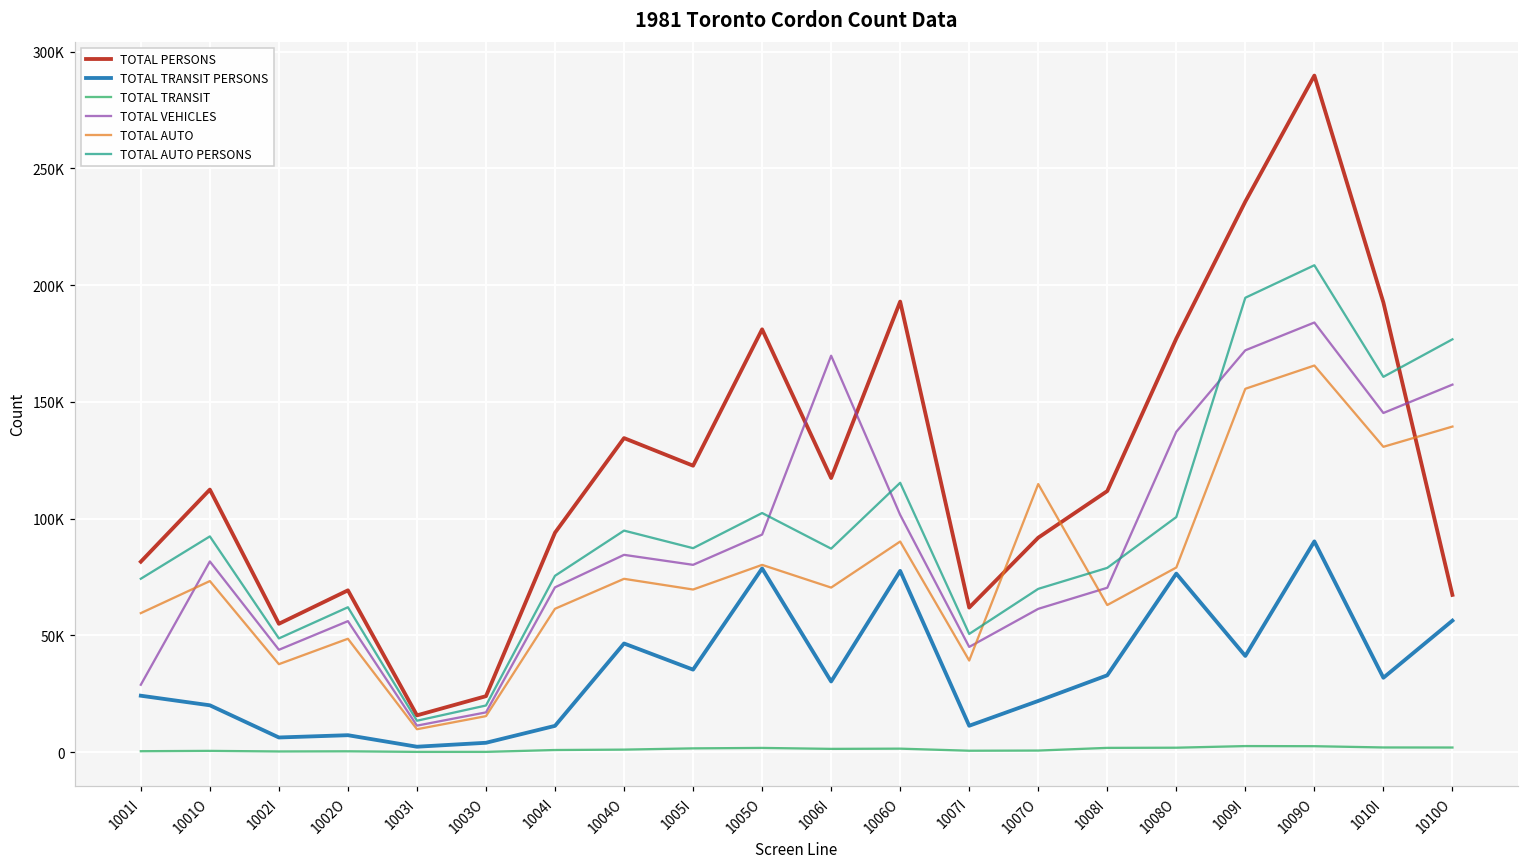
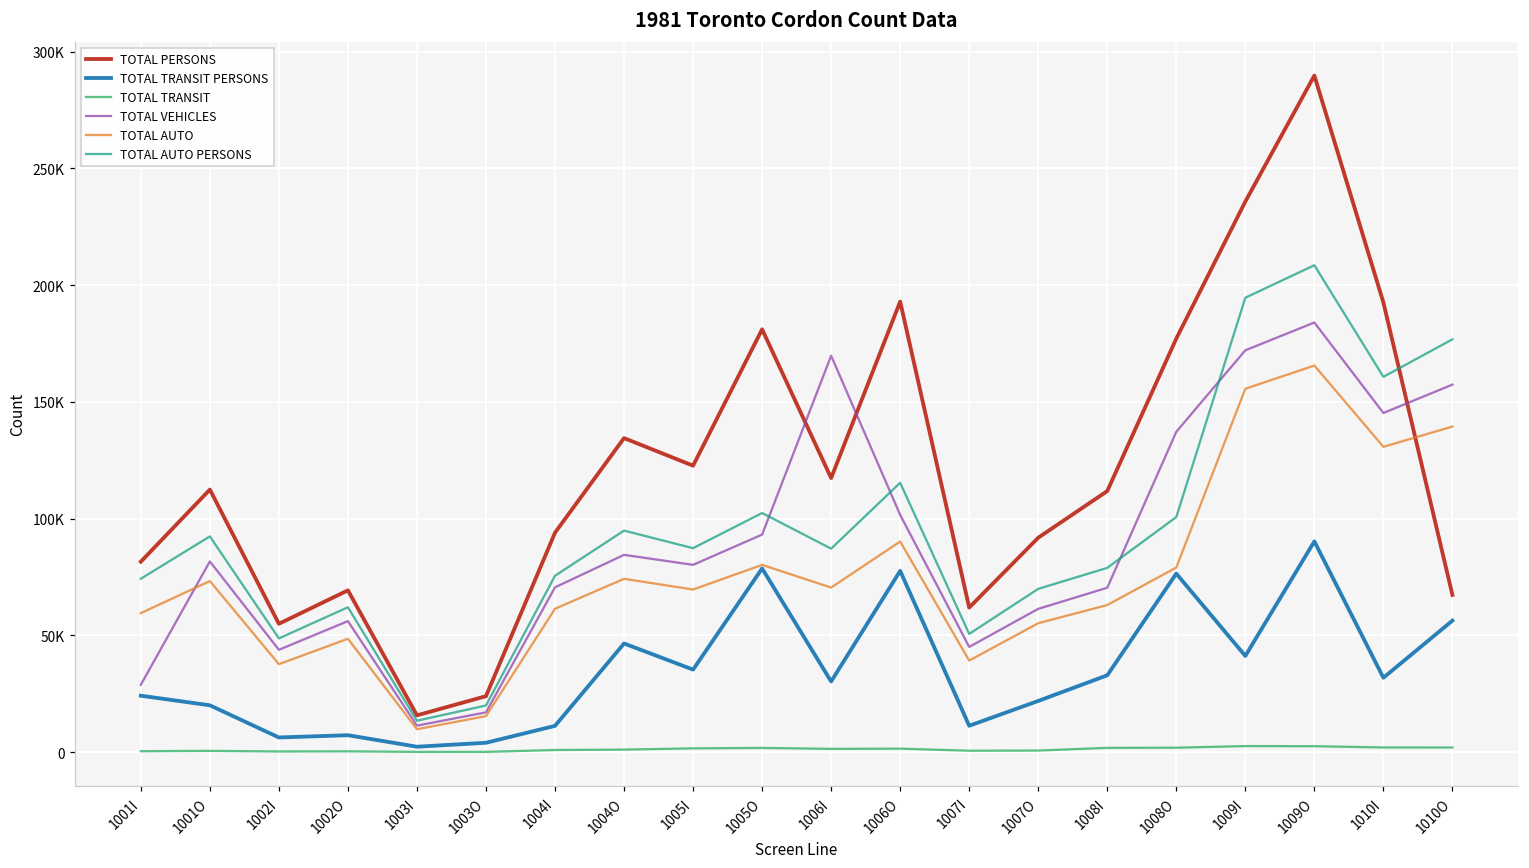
TOTAL AUTO, 1007O: 115000 -> 55000
